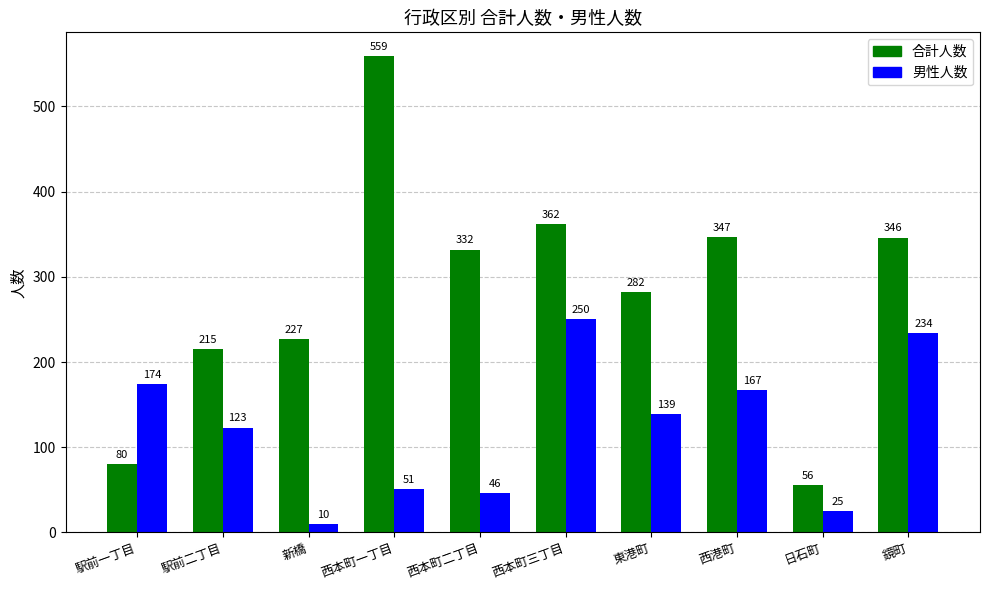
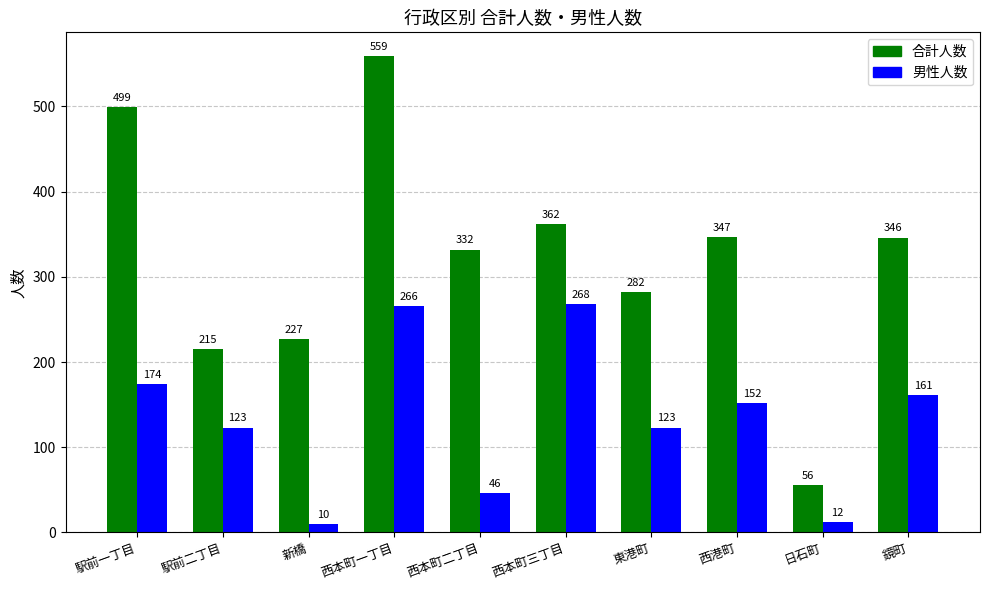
合計人数, 駅前一丁目: 80 -> 499
男性人数, 西本町一丁目: 51 -> 266
男性人数, 西本町三丁目: 250 -> 268
男性人数, 東港町: 139 -> 123
男性人数, 西港町: 167 -> 152
男性人数, 日石町: 25 -> 12
男性人数, 鏡町: 234 -> 161
